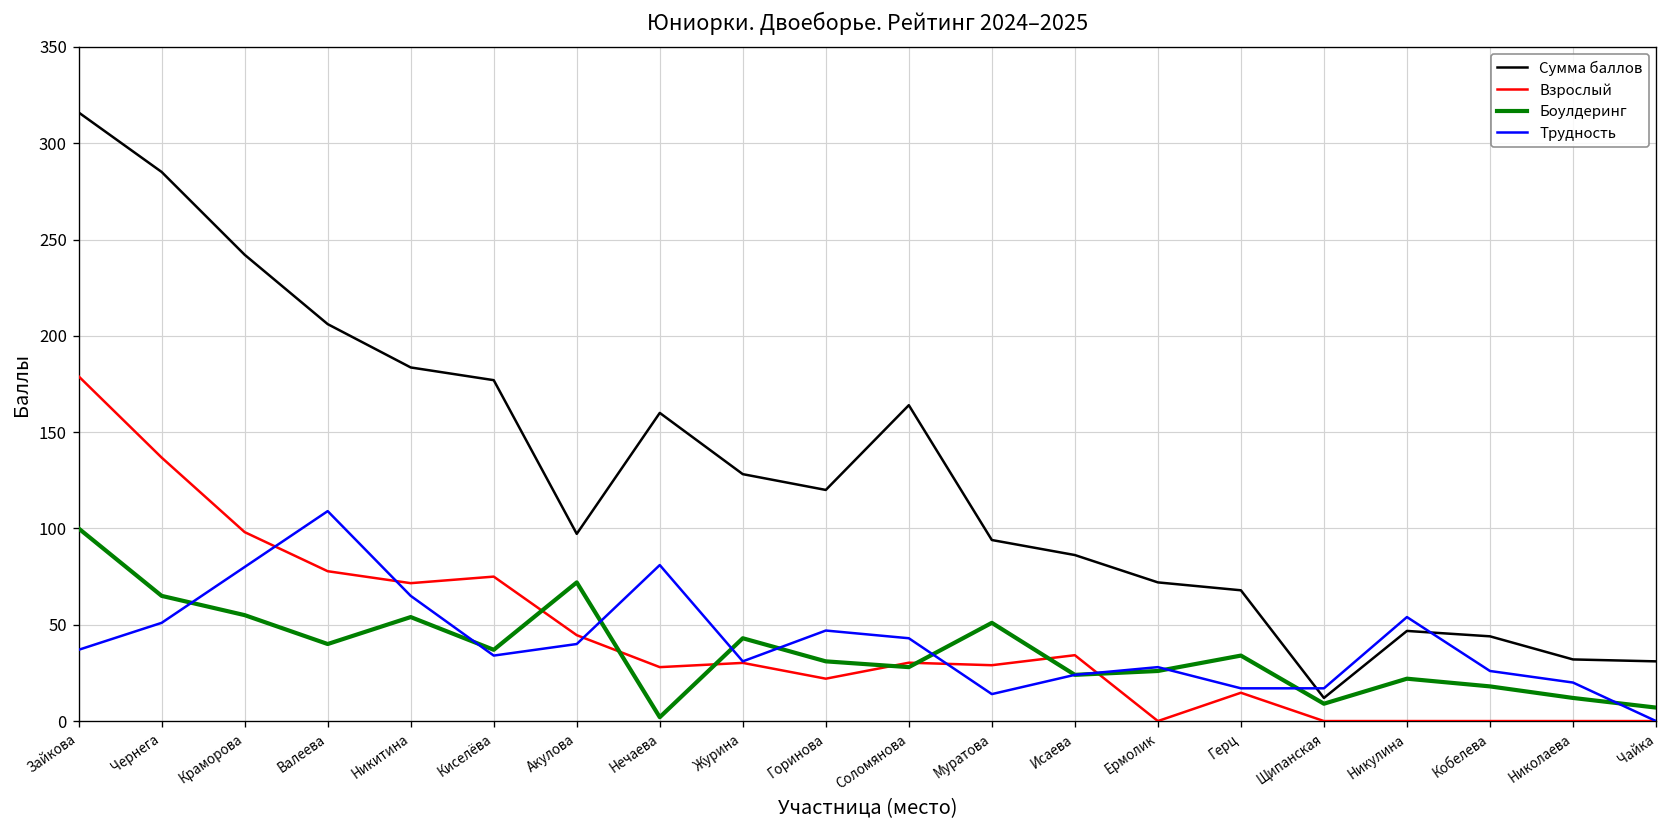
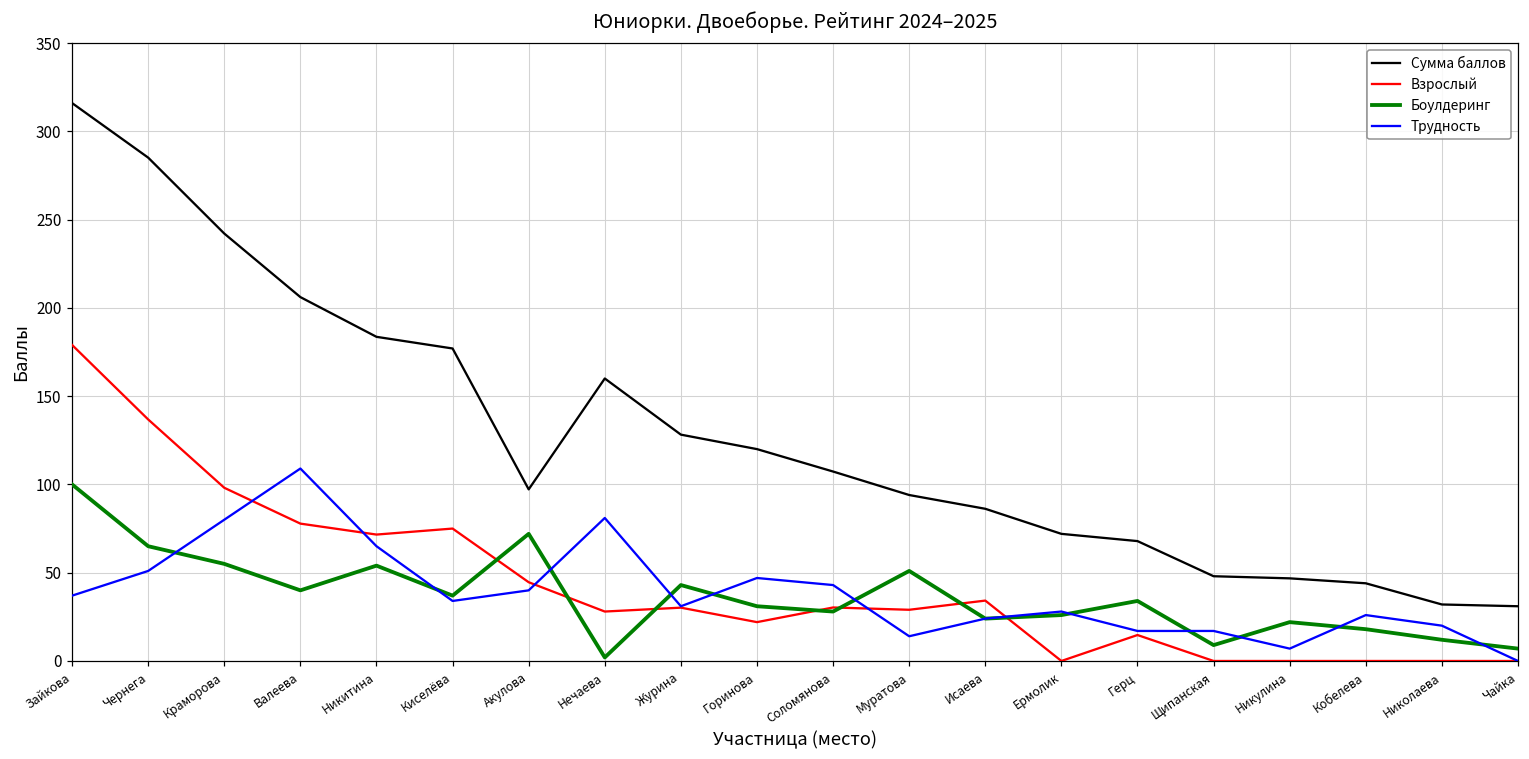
Сумма баллов, Соломянова: 164 -> 107
Сумма баллов, Щипанская: 12 -> 48
Трудность, Никулина: 54 -> 7
